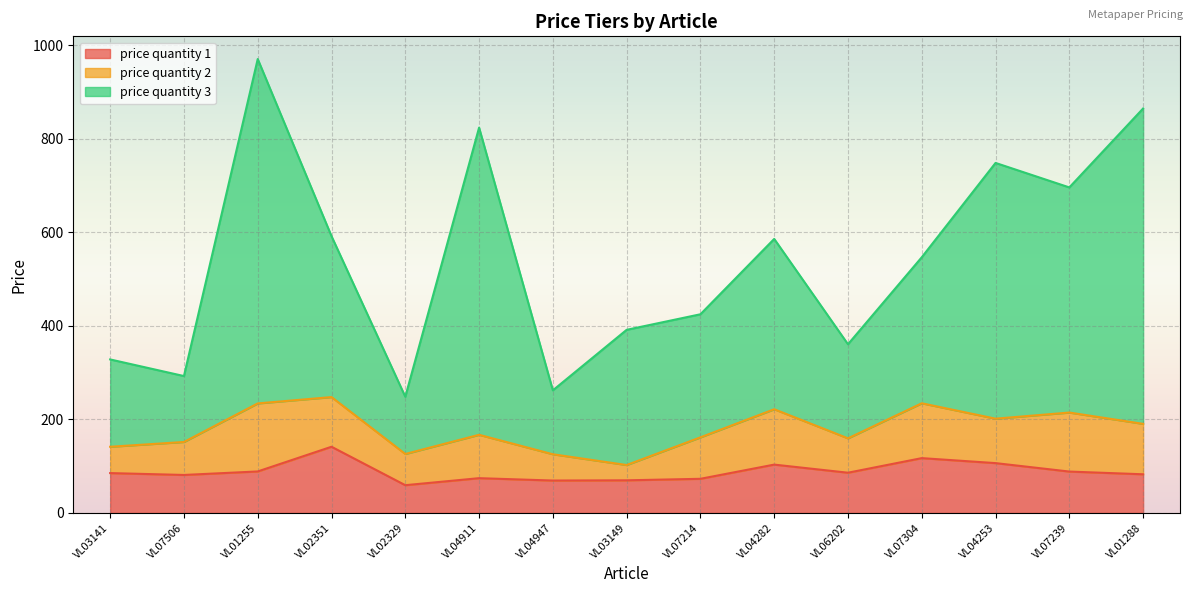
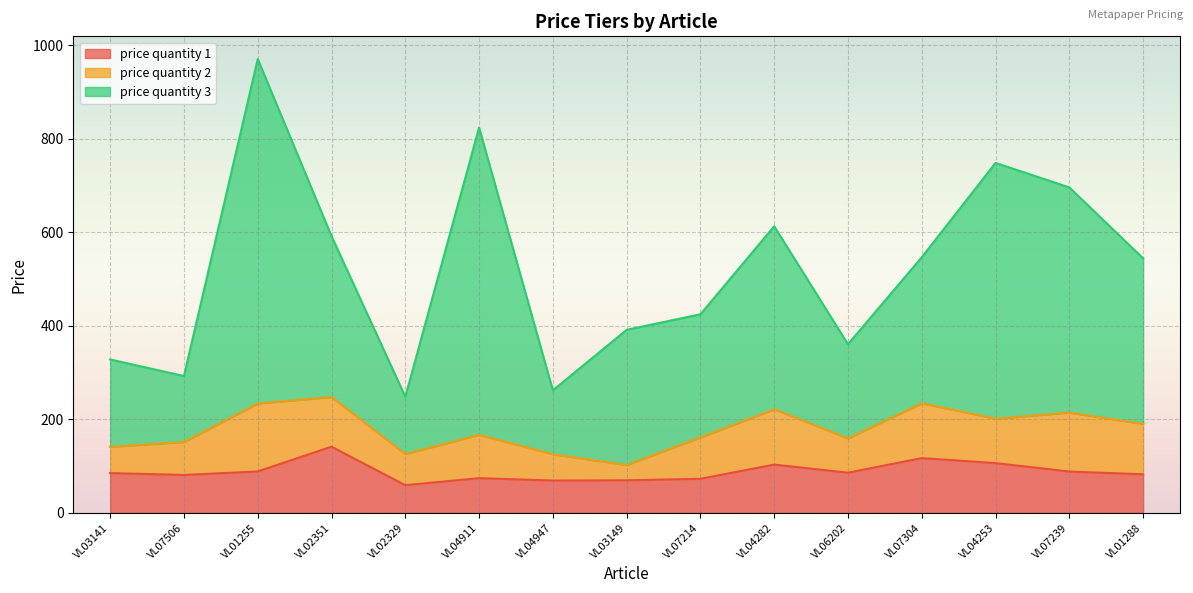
price quantity 3, VL04282: 360 -> 390
price quantity 3, VL01288: 670 -> 350
